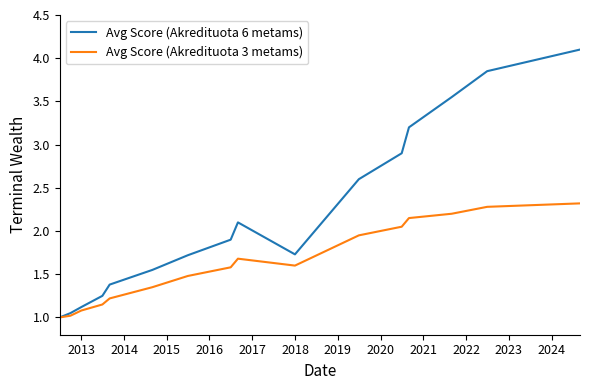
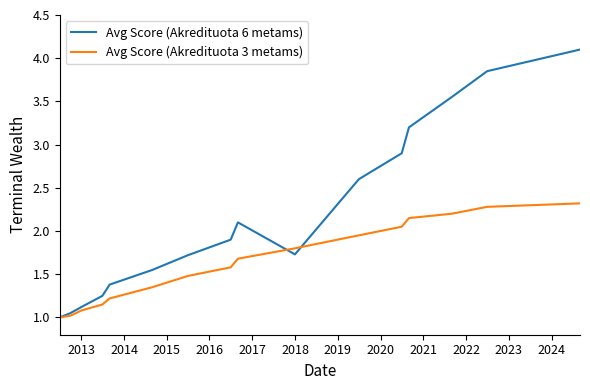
Avg Score (Akredituota 3 metams), 2018: 1.6 -> 1.8
